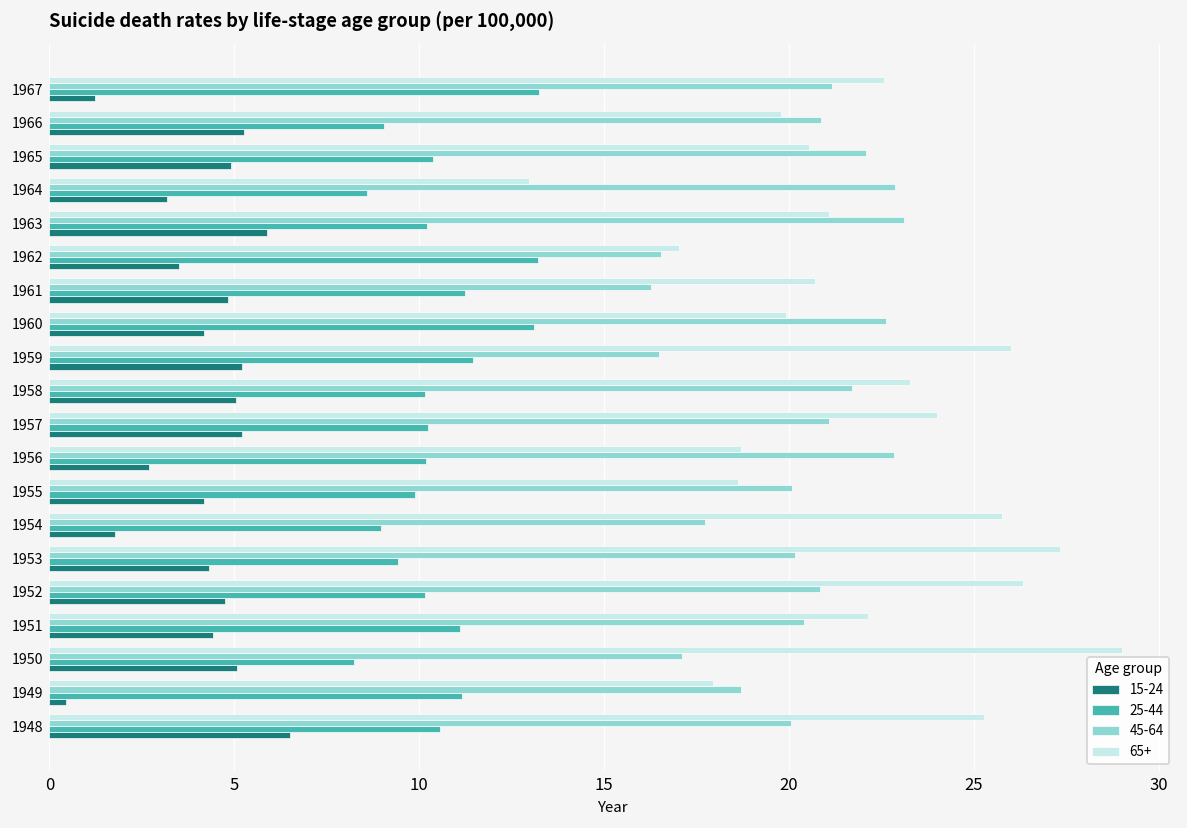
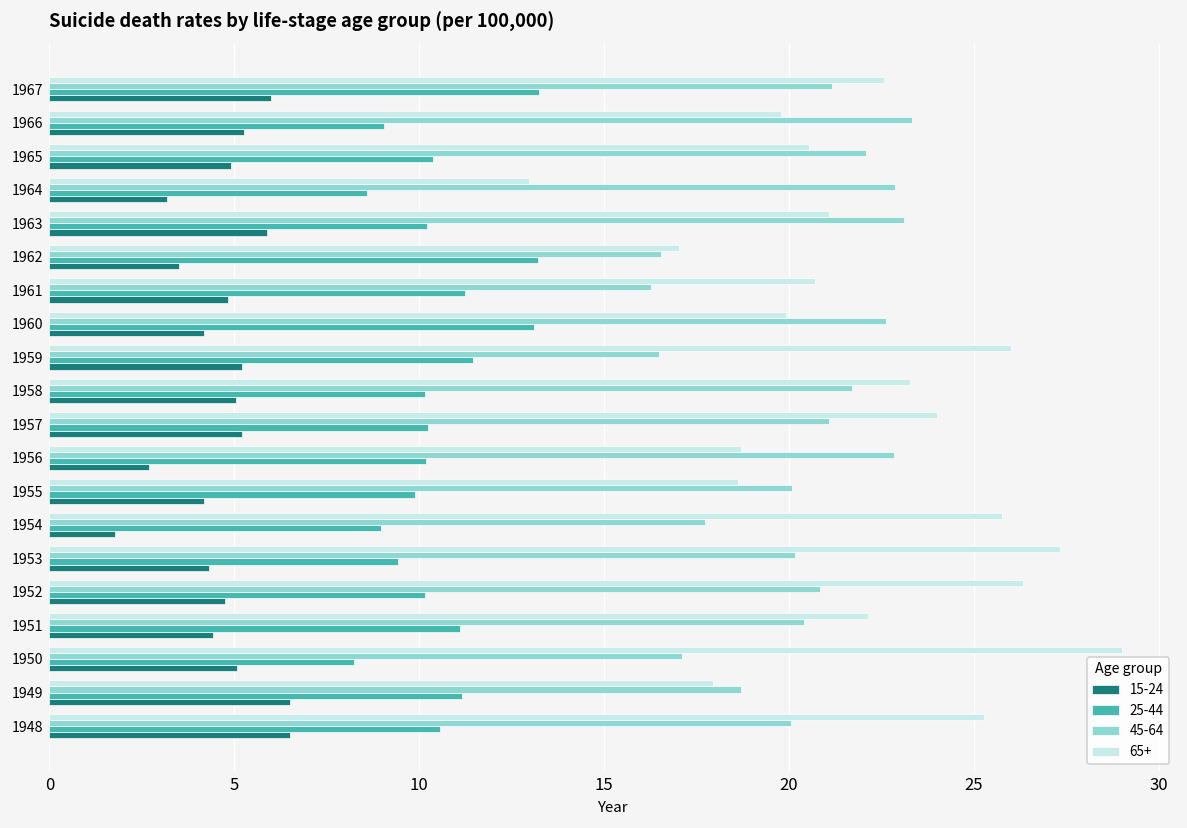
15-24, 1967: 1.2 -> 6.0
45-64, 1966: 20.9 -> 23.3
15-24, 1949: 0.5 -> 6.5
